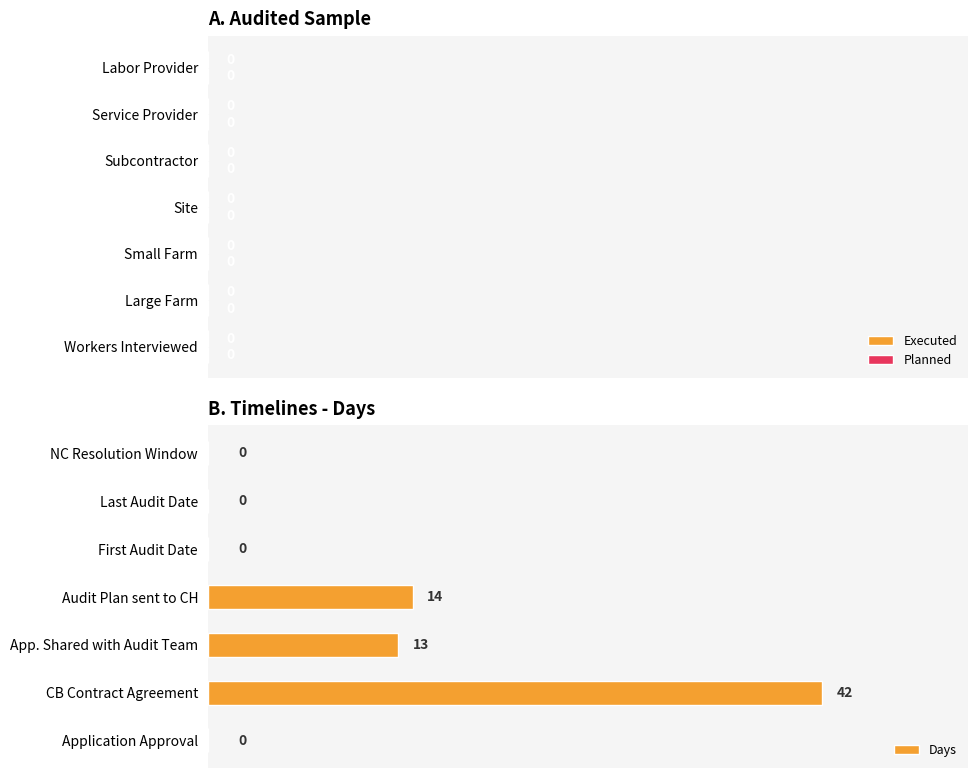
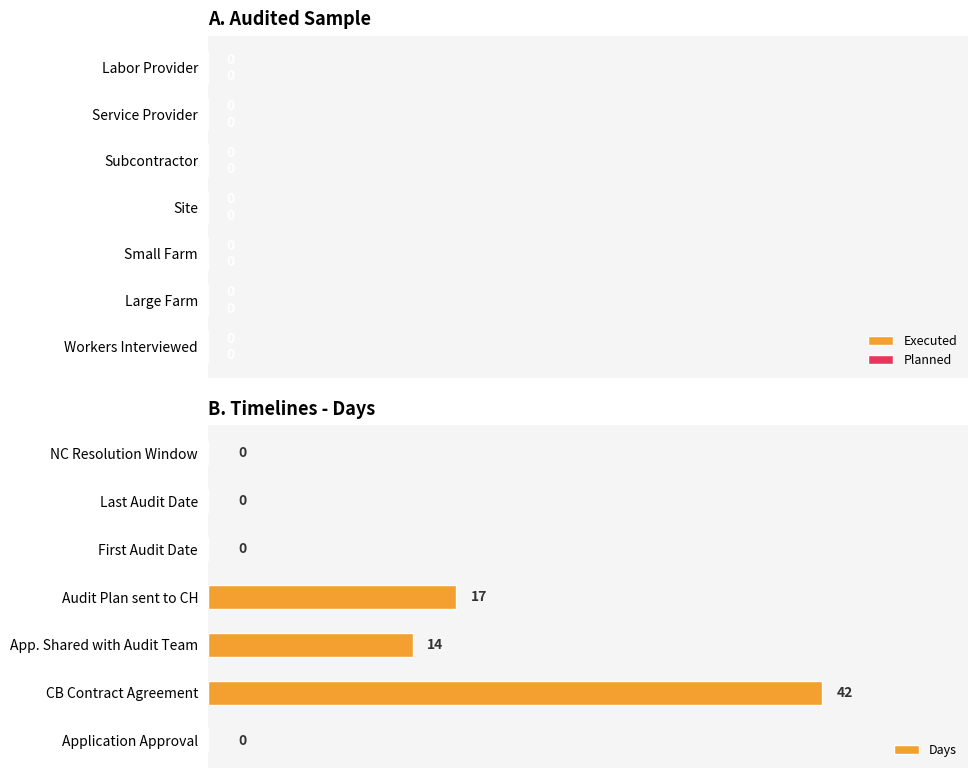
B. Timelines - Days, Audit Plan sent to CH: 14 -> 17
B. Timelines - Days, App. Shared with Audit Team: 13 -> 14
